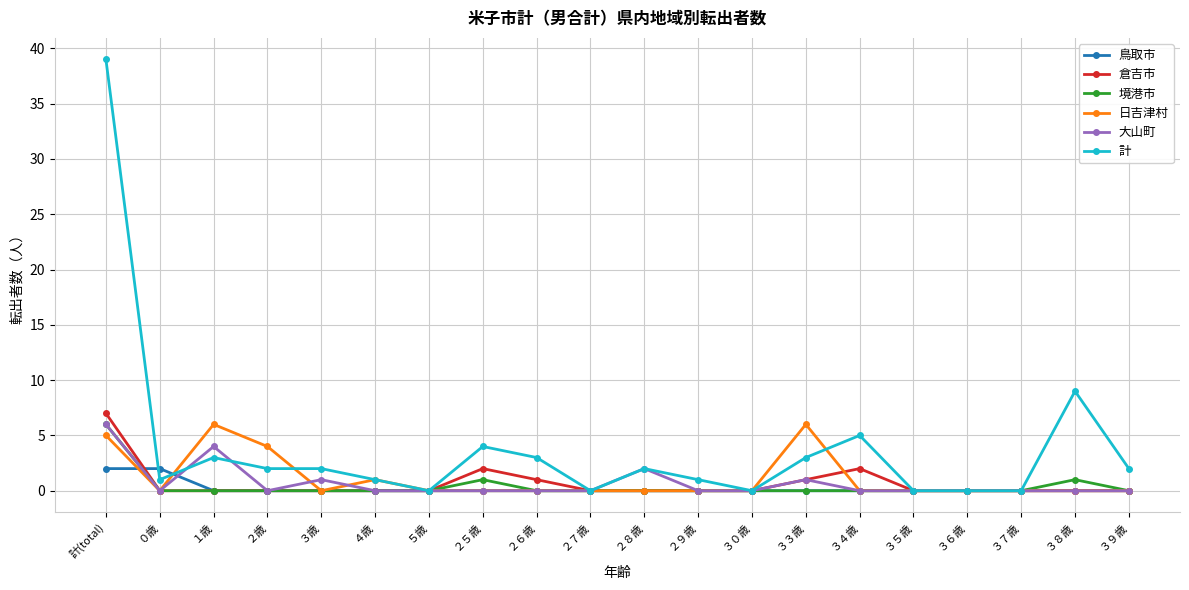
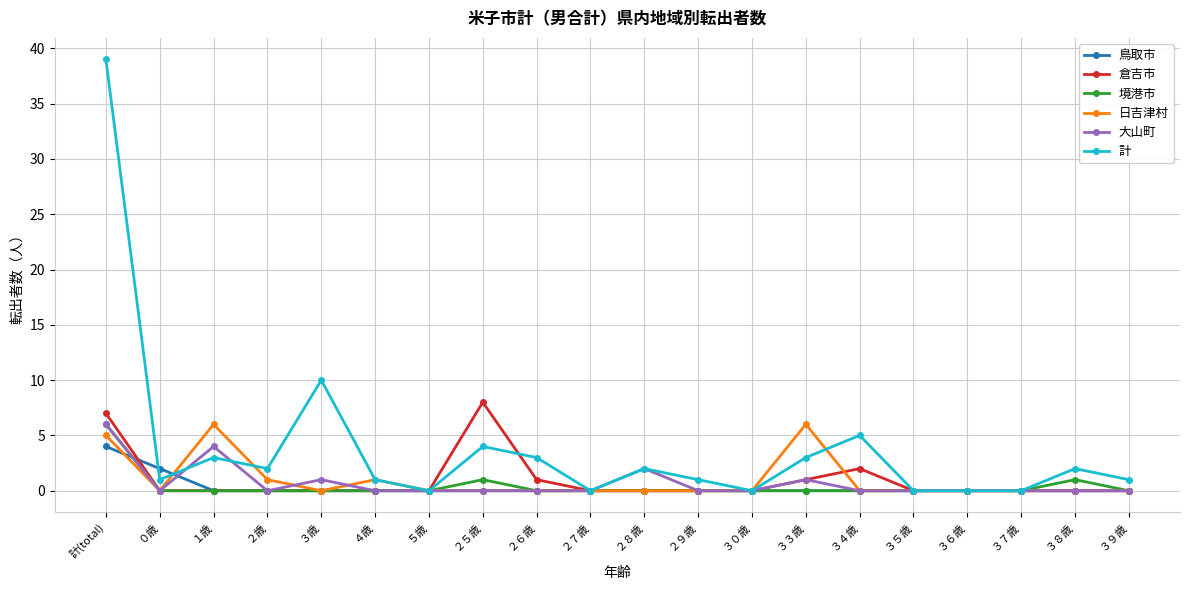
鳥取市, 計(total): 2 -> 4
日吉津村, ２歳: 4 -> 1
計, ３歳: 2 -> 10
倉吉市, ２５歳: 2 -> 8
計, ３８歳: 9 -> 2
計, ３９歳: 2 -> 1
